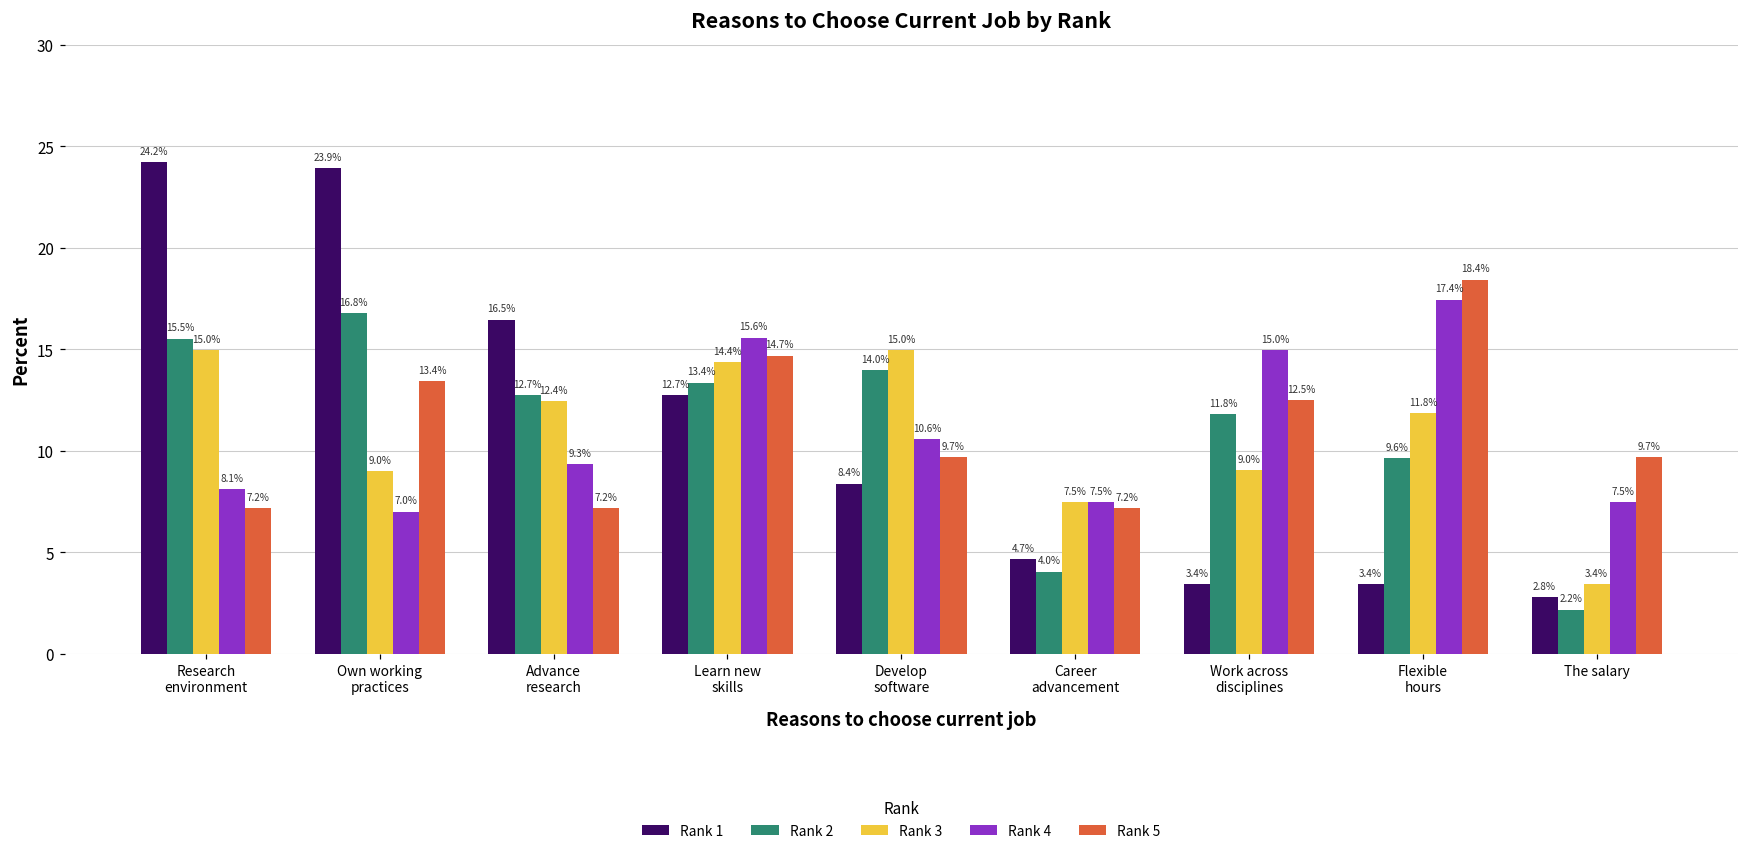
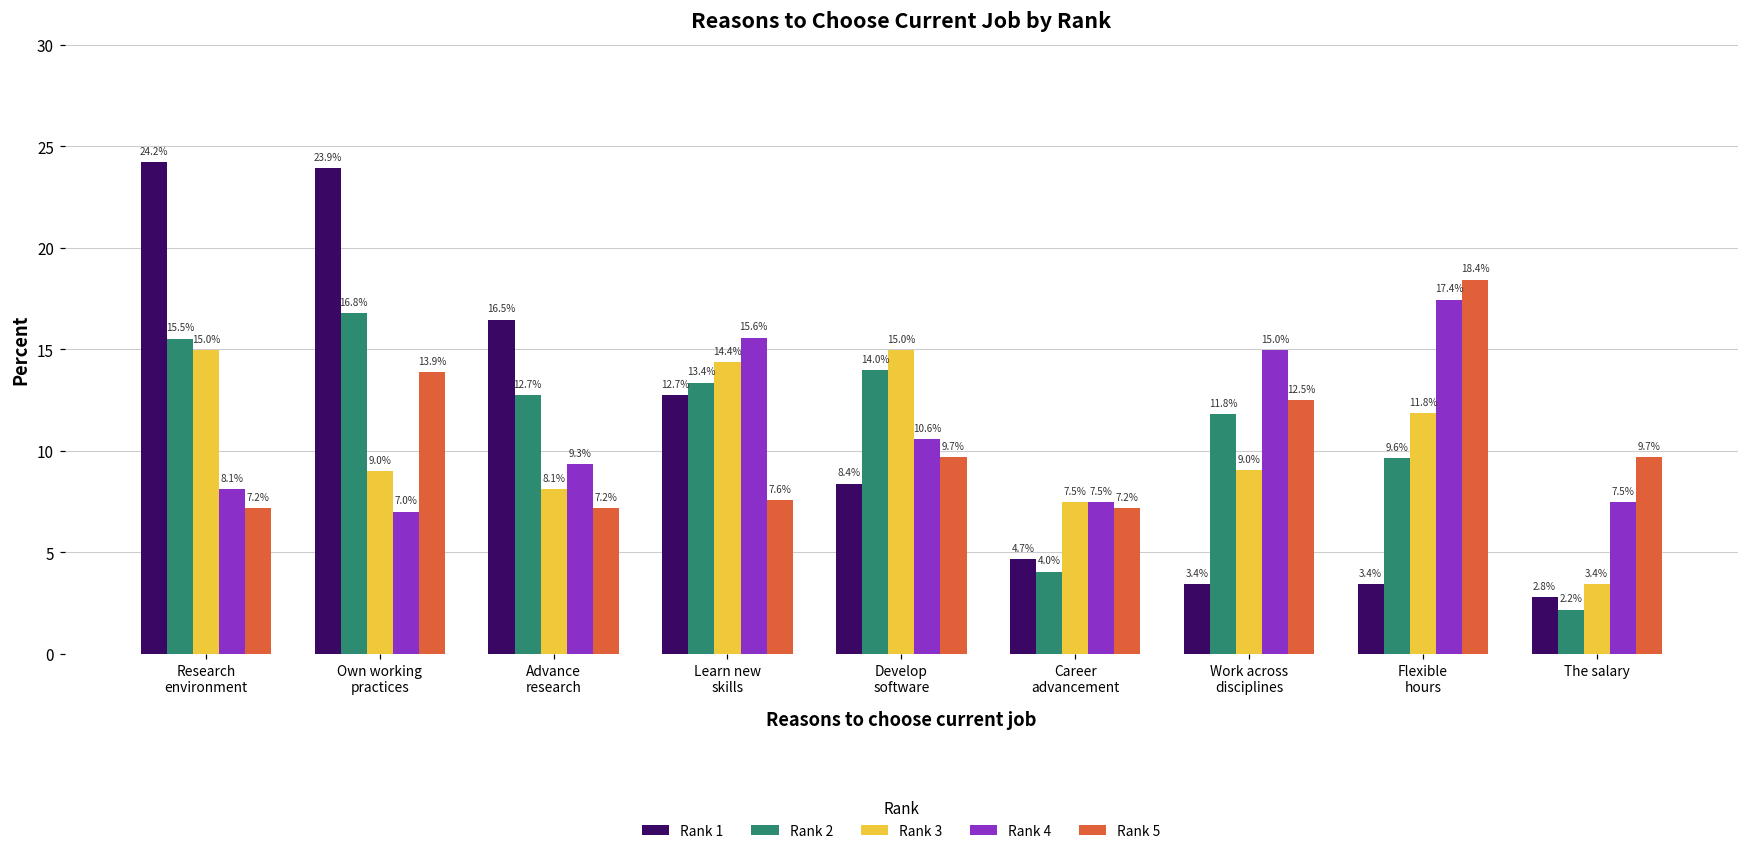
Rank 5, Own working practices: 13.4% -> 13.9%
Rank 3, Advance research: 12.4% -> 8.1%
Rank 5, Learn new skills: 14.7% -> 7.6%
